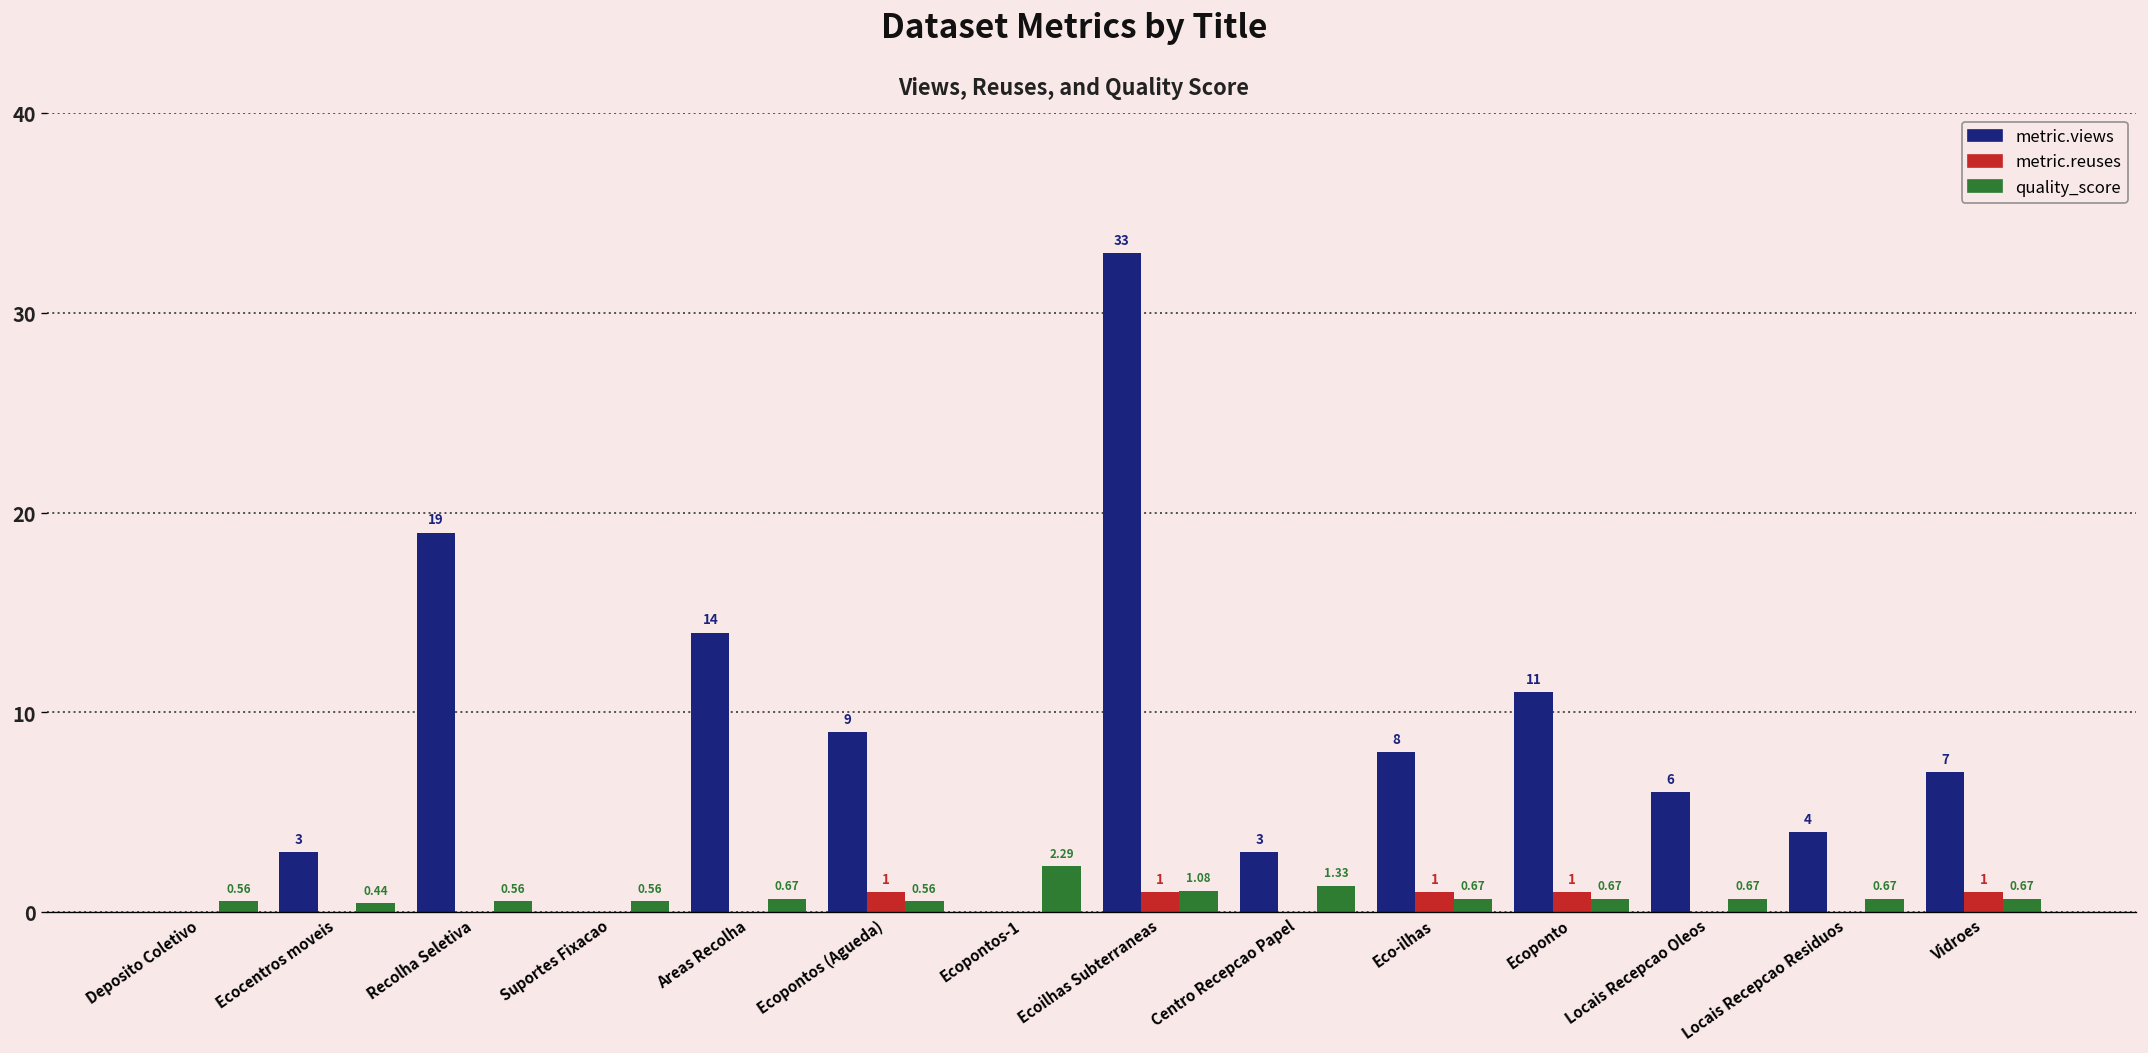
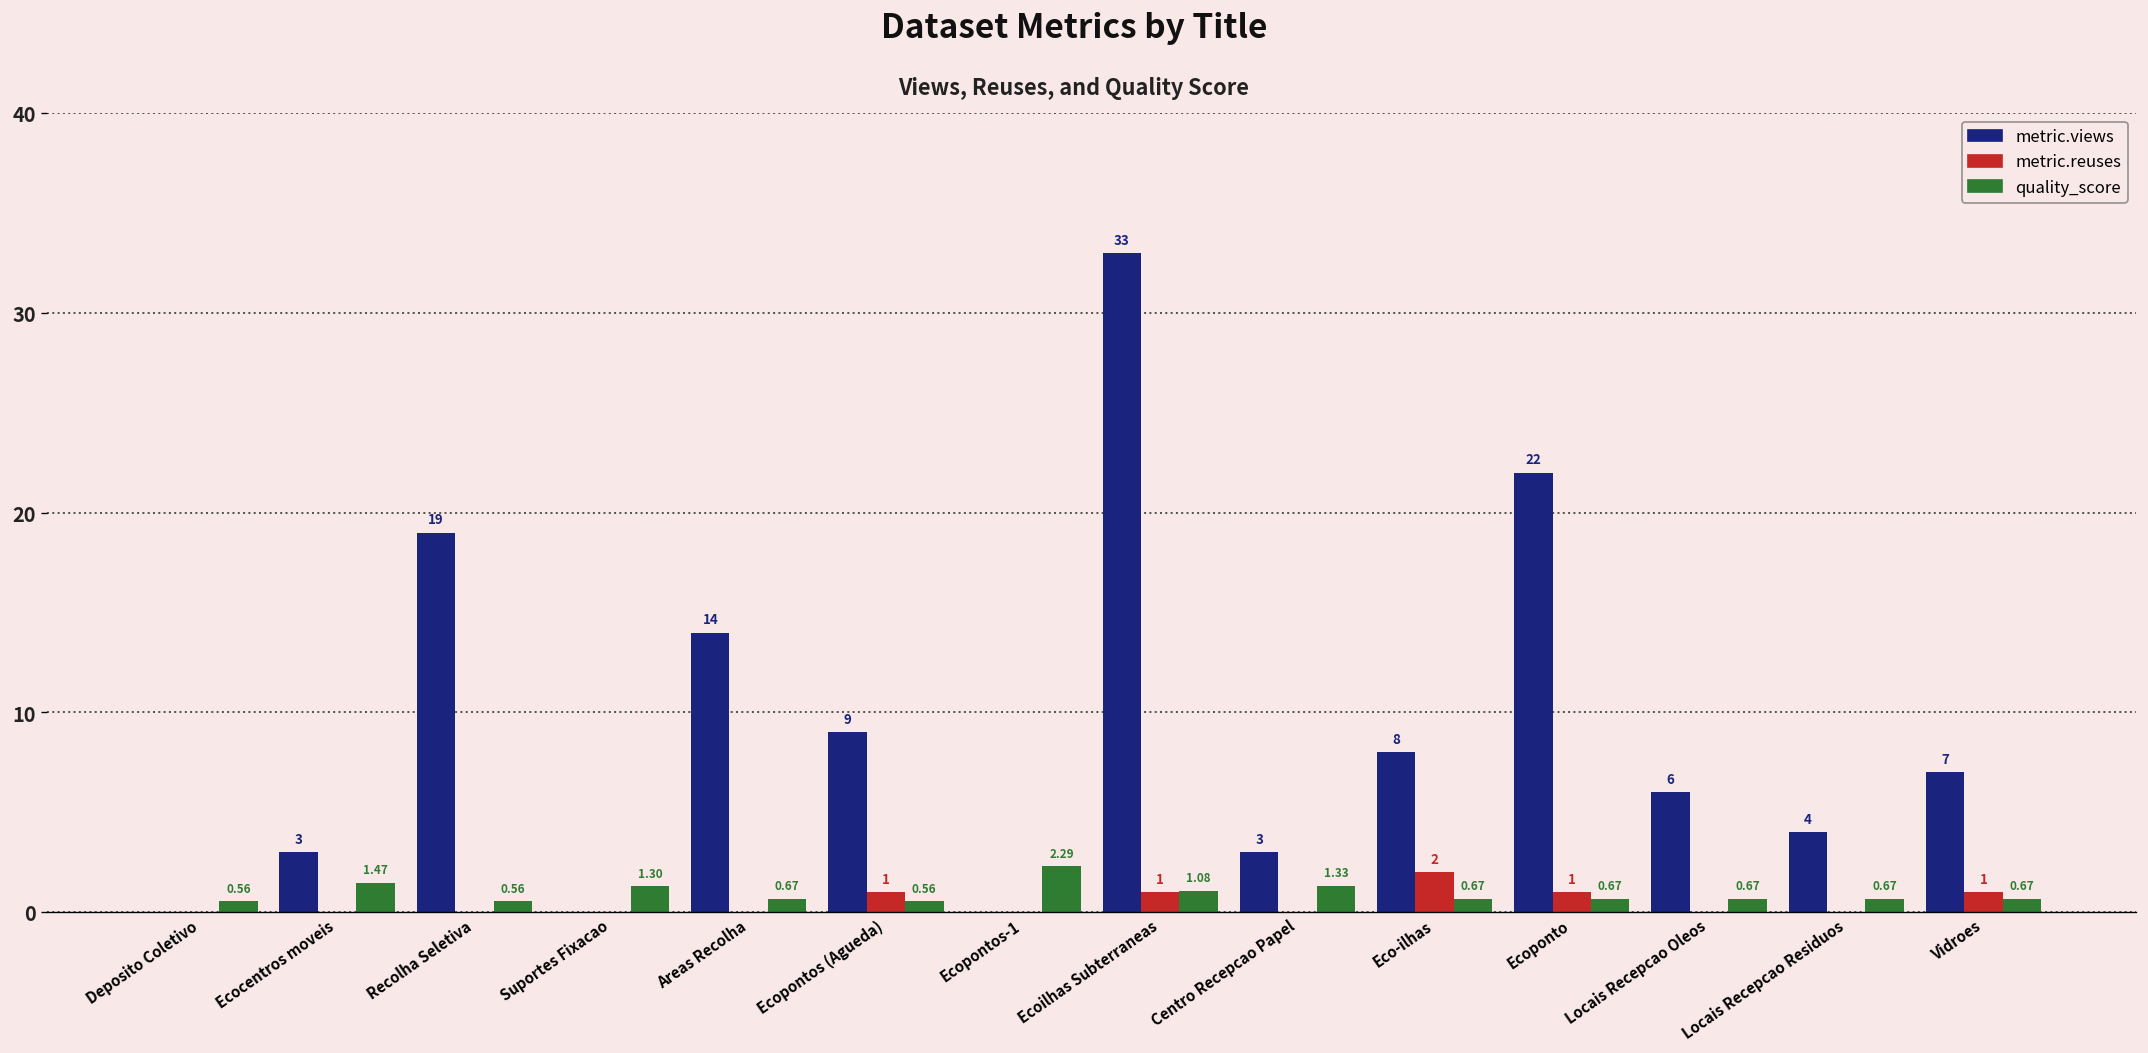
quality_score, Ecocentros moveis: 0.44 -> 1.47
quality_score, Suportes Fixacao: 0.56 -> 1.30
metric.reuses, Eco-ilhas: 1 -> 2
metric.views, Ecoponto: 11 -> 22
